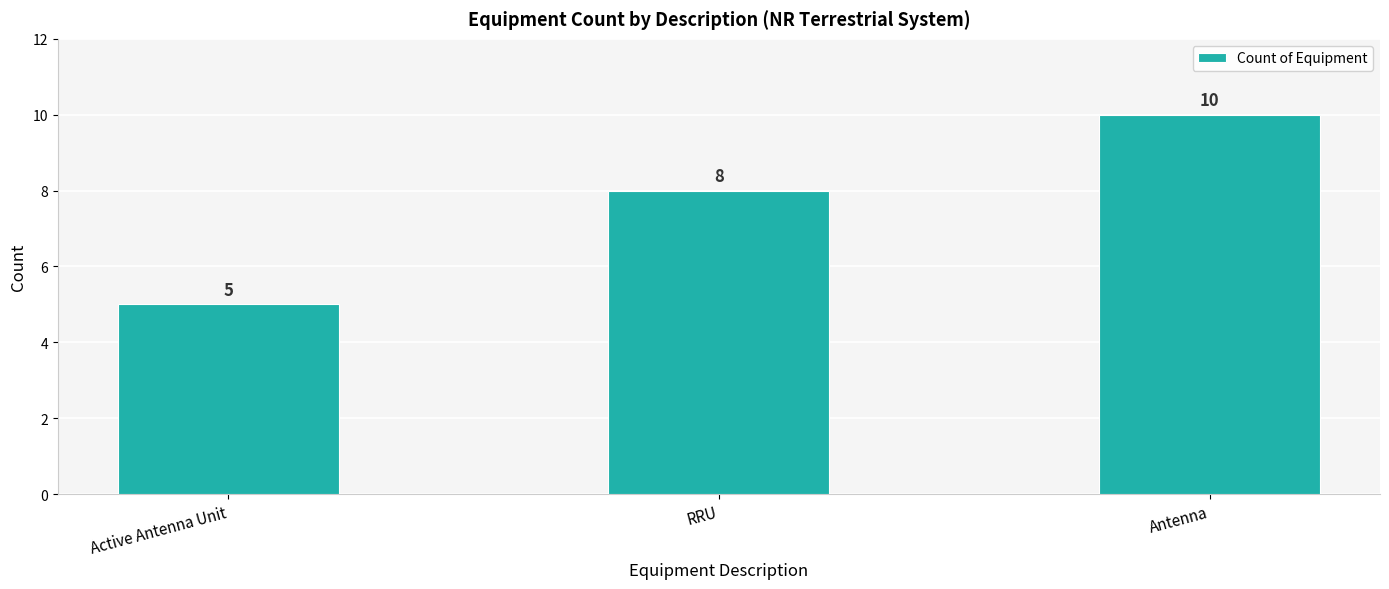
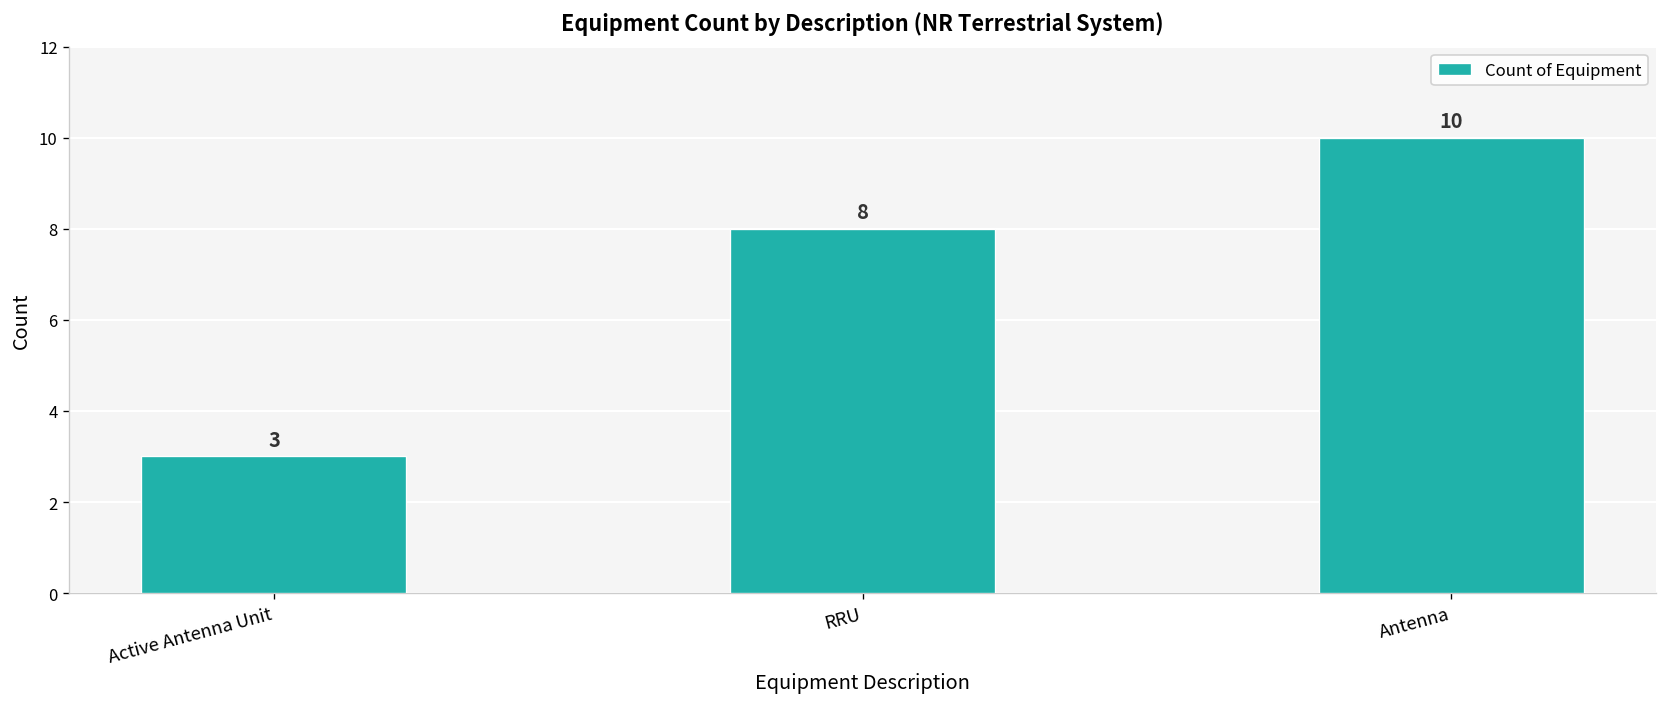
Active Antenna Unit: 5 -> 3
